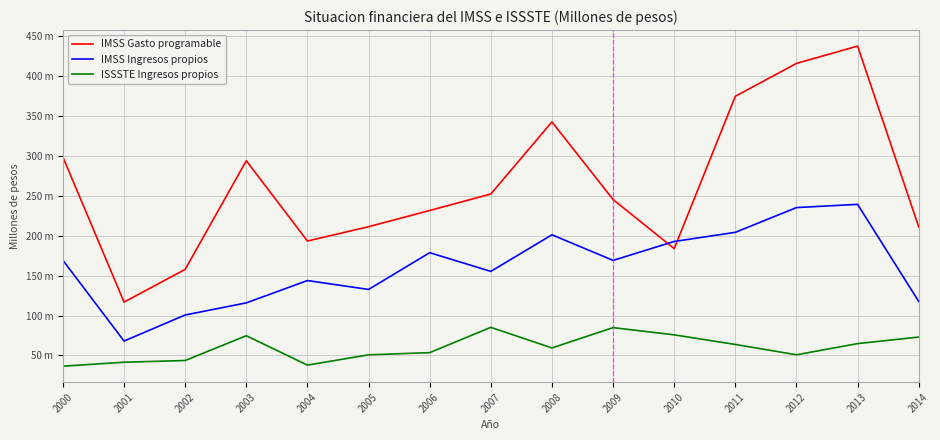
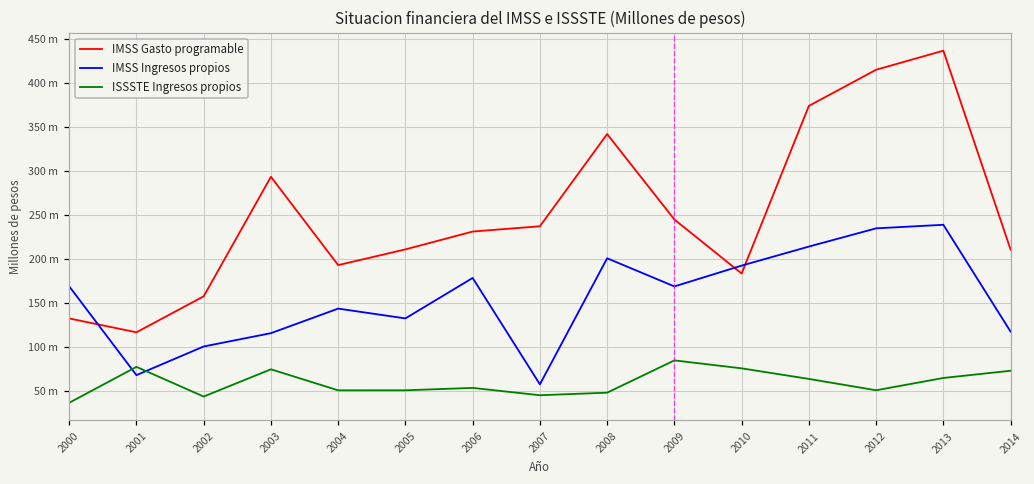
IMSS Gasto programable, 2000: 300 m -> 130 m
ISSSTE Ingresos propios, 2001: 40 m -> 80 m
ISSSTE Ingresos propios, 2004: 40 m -> 50 m
IMSS Gasto programable, 2007: 250 m -> 240 m
IMSS Ingresos propios, 2007: 160 m -> 60 m
ISSSTE Ingresos propios, 2007: 90 m -> 50 m
ISSSTE Ingresos propios, 2008: 60 m -> 50 m
IMSS Ingresos propios, 2011: 200 m -> 210 m
